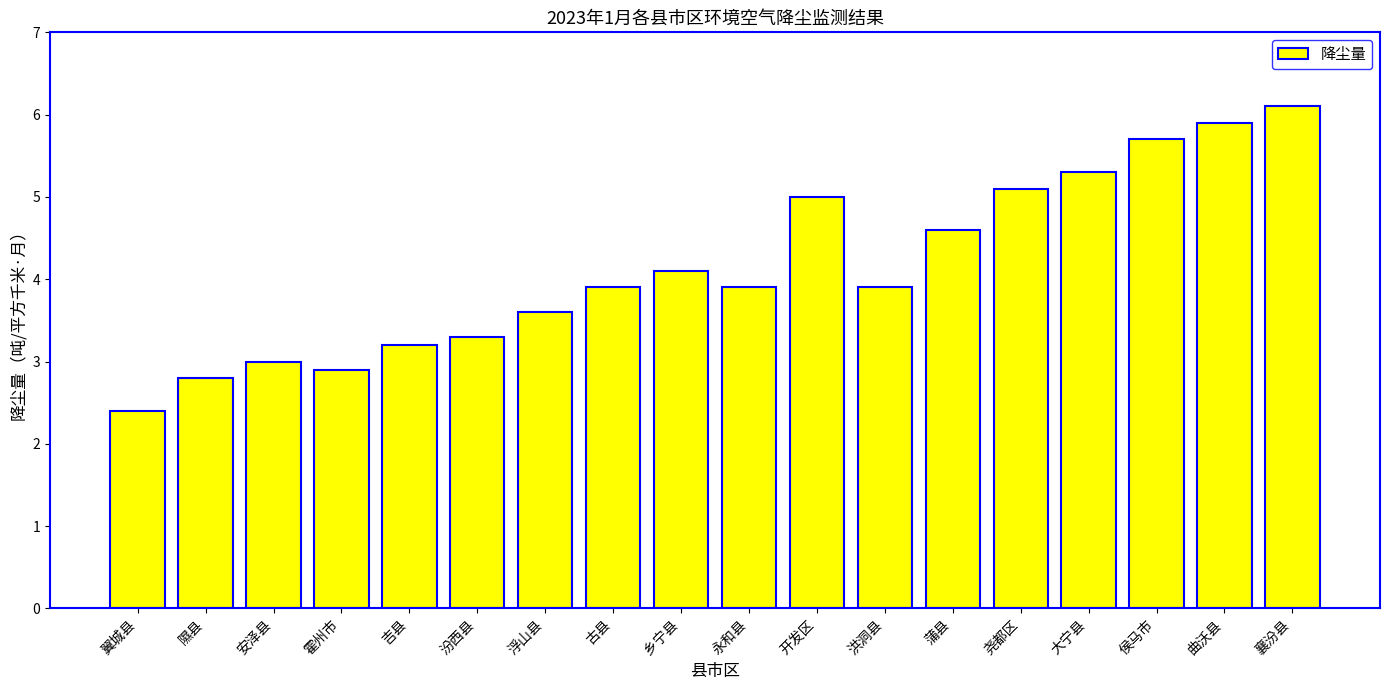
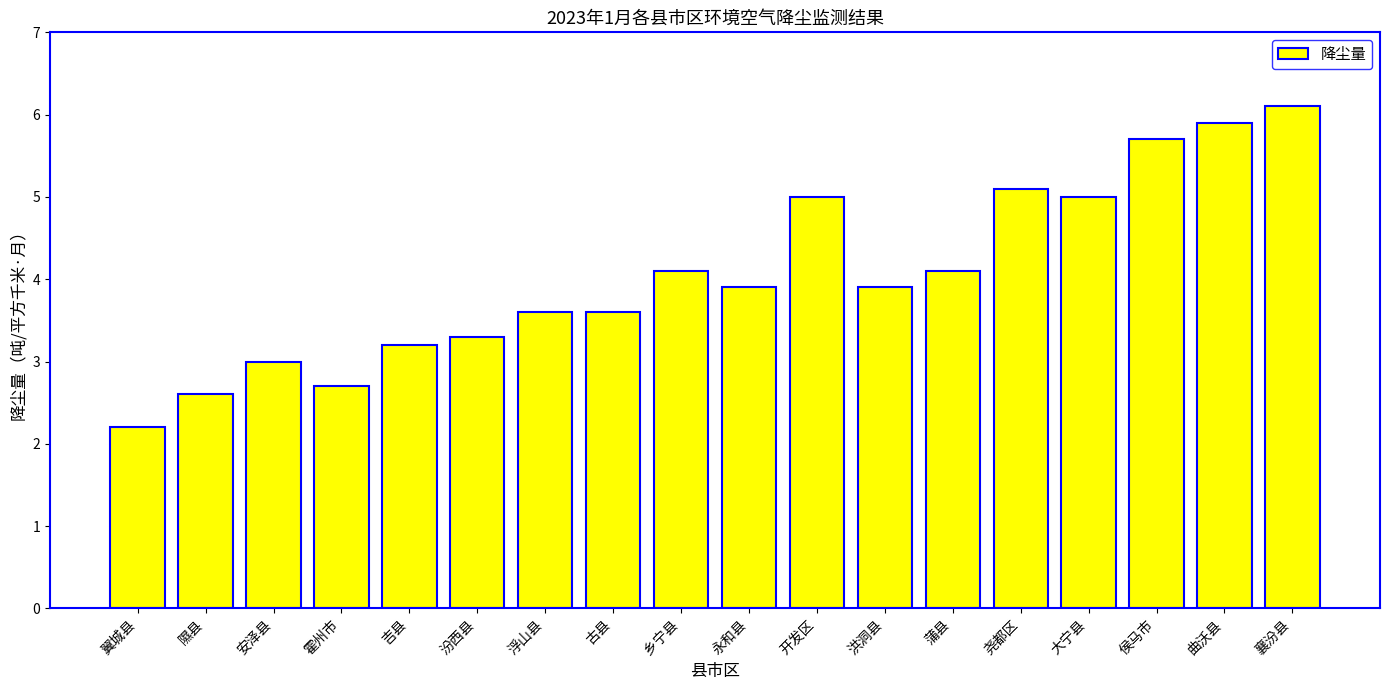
翼城县: 2.4 -> 2.2
隰县: 2.8 -> 2.6
霍州市: 2.9 -> 2.7
古县: 3.9 -> 3.6
蒲县: 4.6 -> 4.1
大宁县: 5.3 -> 5.0
